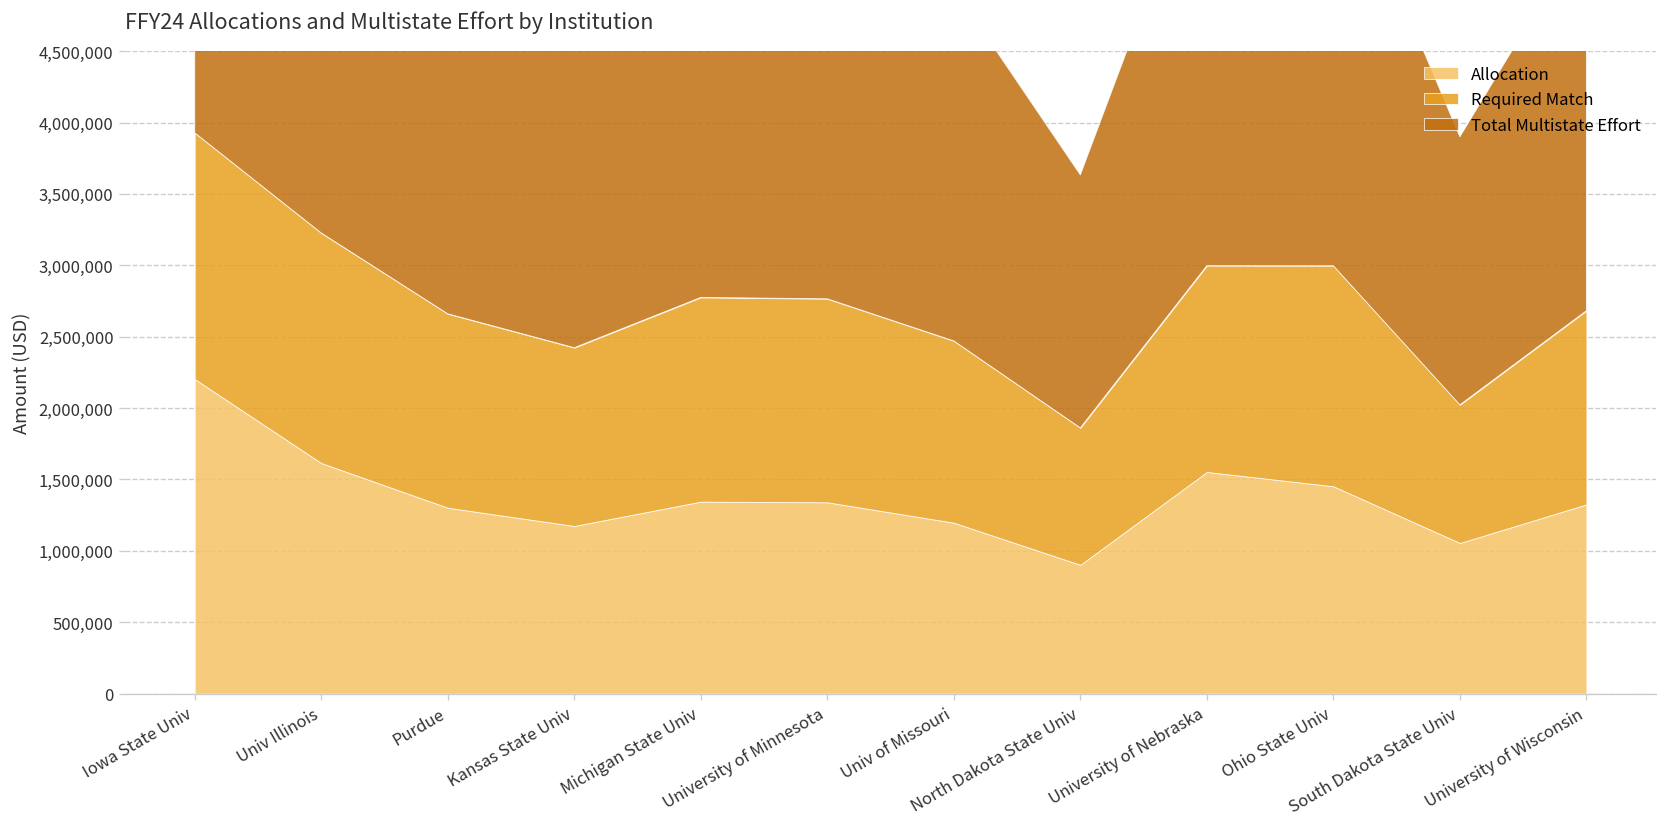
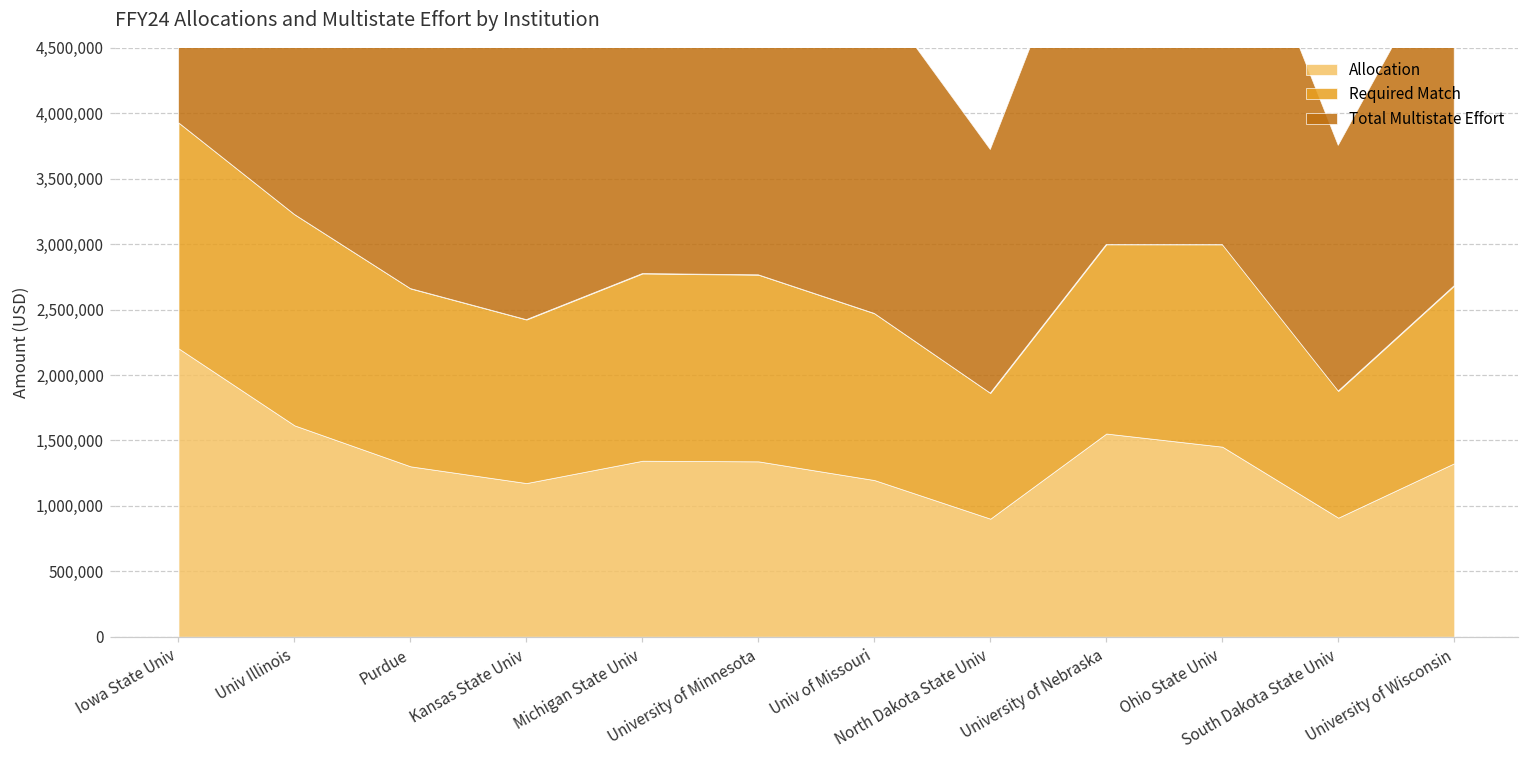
Total Multistate Effort, North Dakota State Univ: 1,770,000 -> 1,860,000
Allocation, South Dakota State Univ: 1,060,000 -> 910,000
